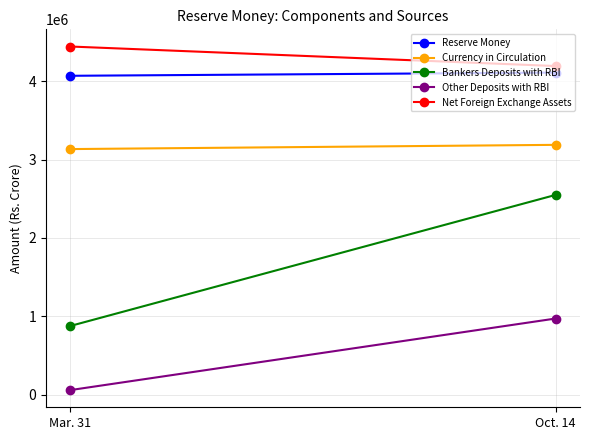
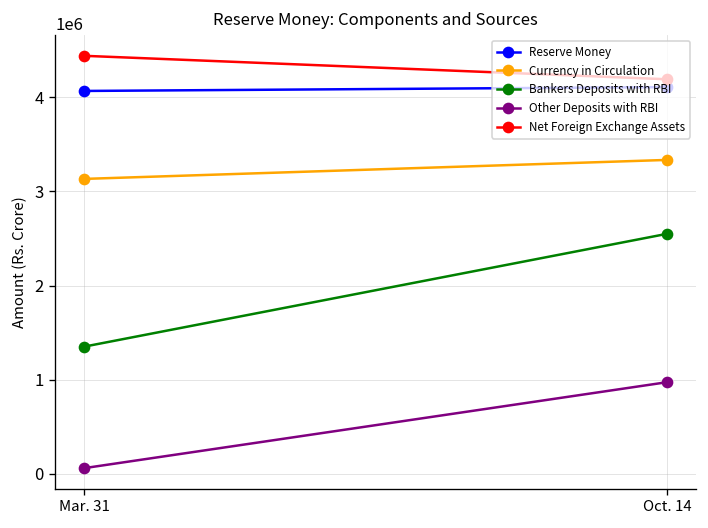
Bankers Deposits with RBI, Mar. 31: 900000 -> 1400000
Currency in Circulation, Oct. 14: 3200000 -> 3300000
